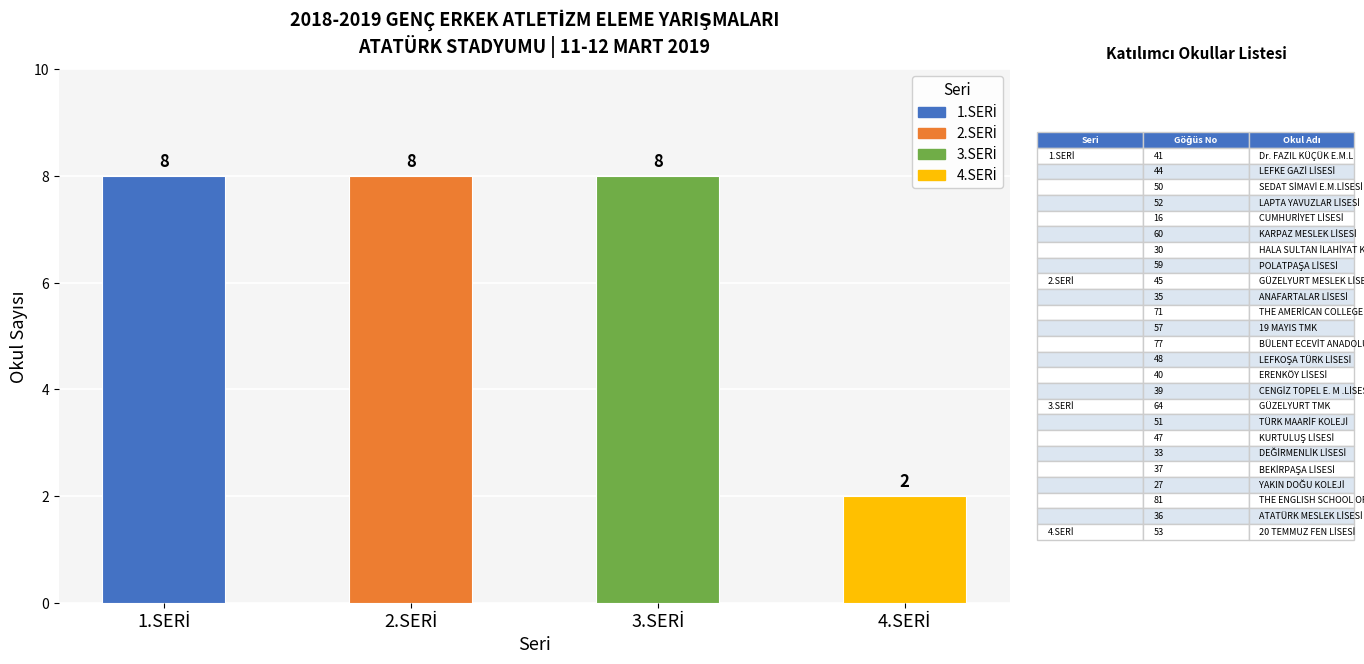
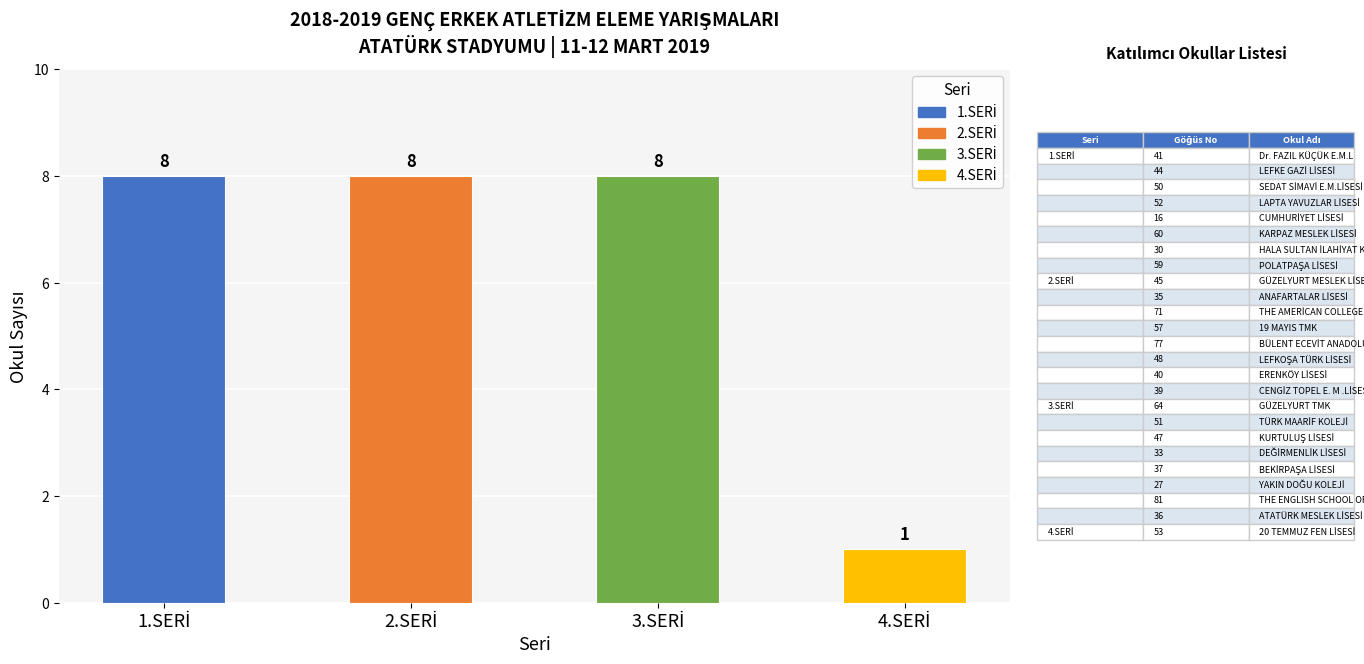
4.SERİ: 2 -> 1
